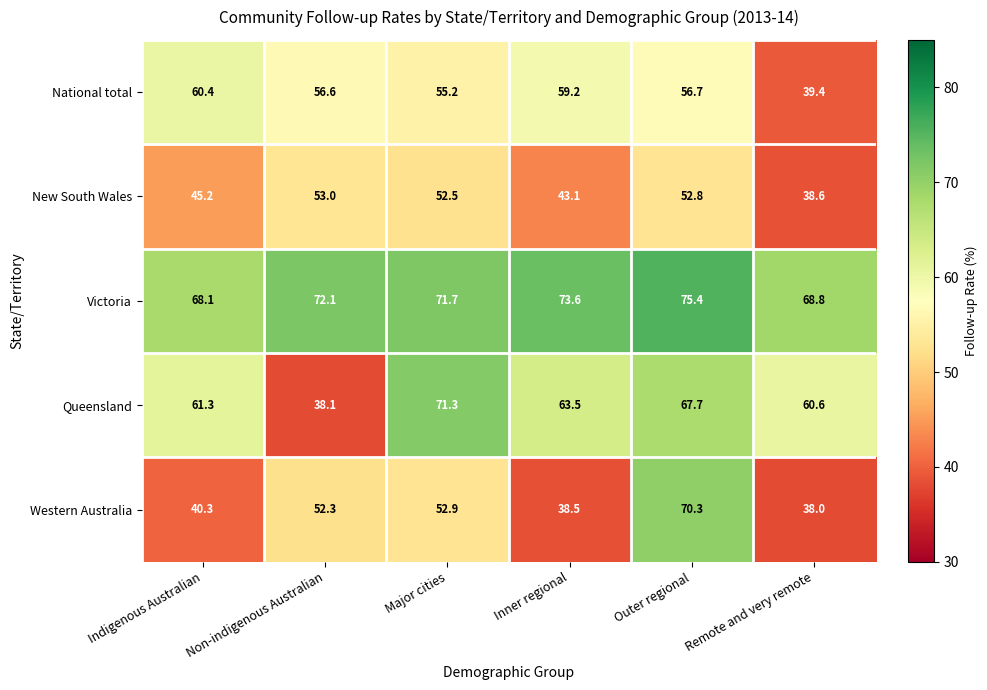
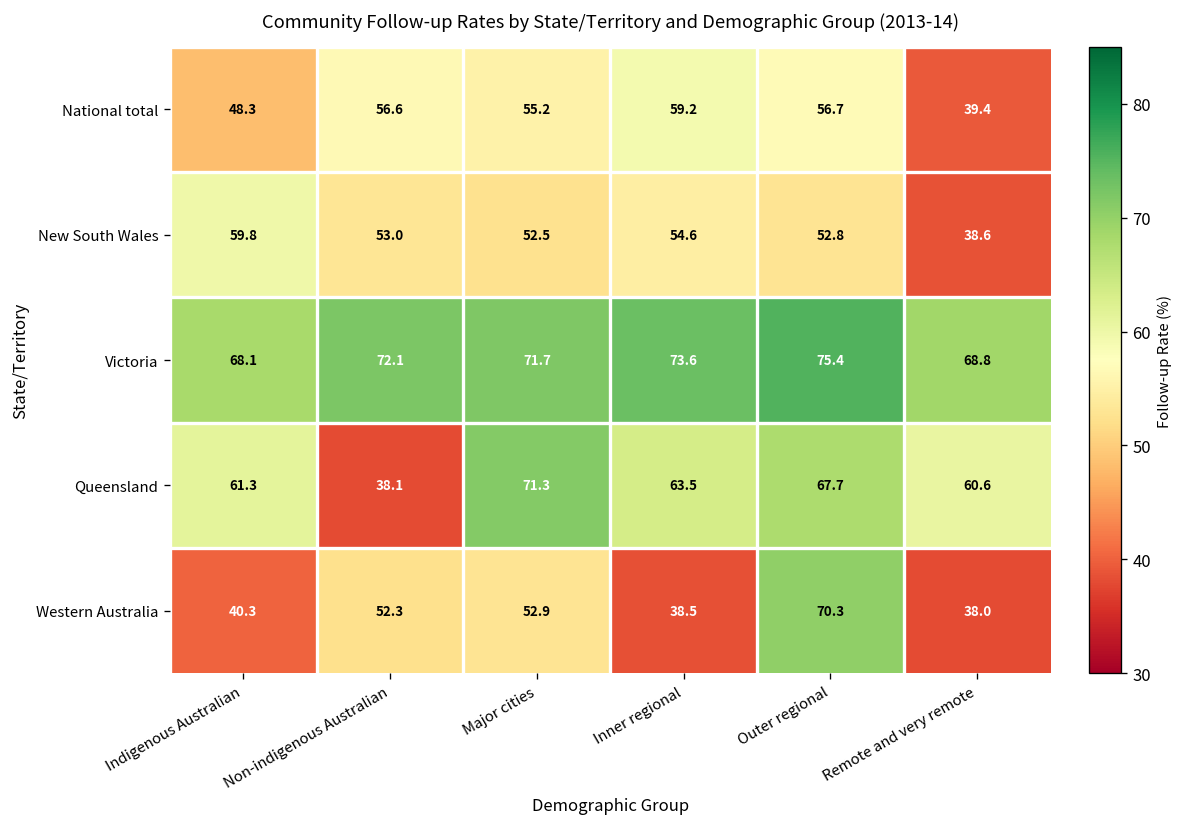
National total, Indigenous Australian: 60.4 -> 48.3
New South Wales, Indigenous Australian: 45.2 -> 59.8
New South Wales, Inner regional: 43.1 -> 54.6
